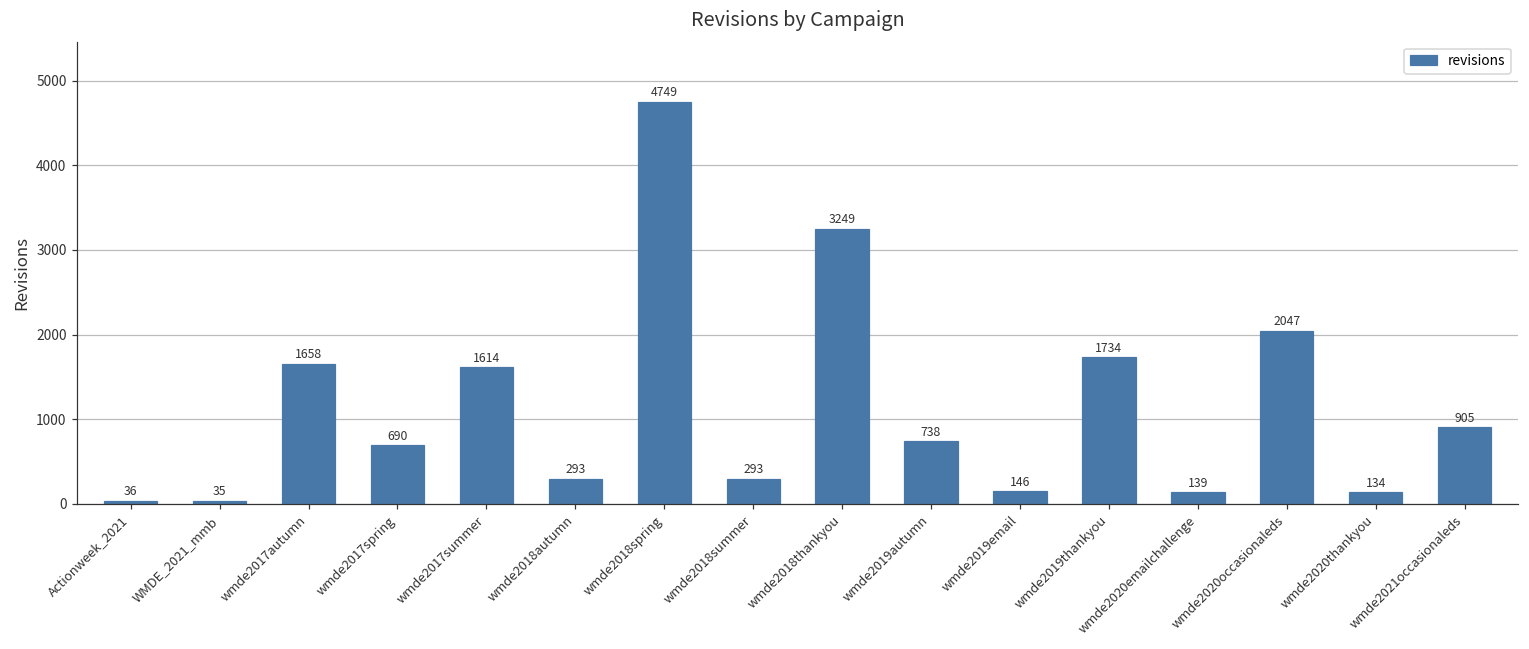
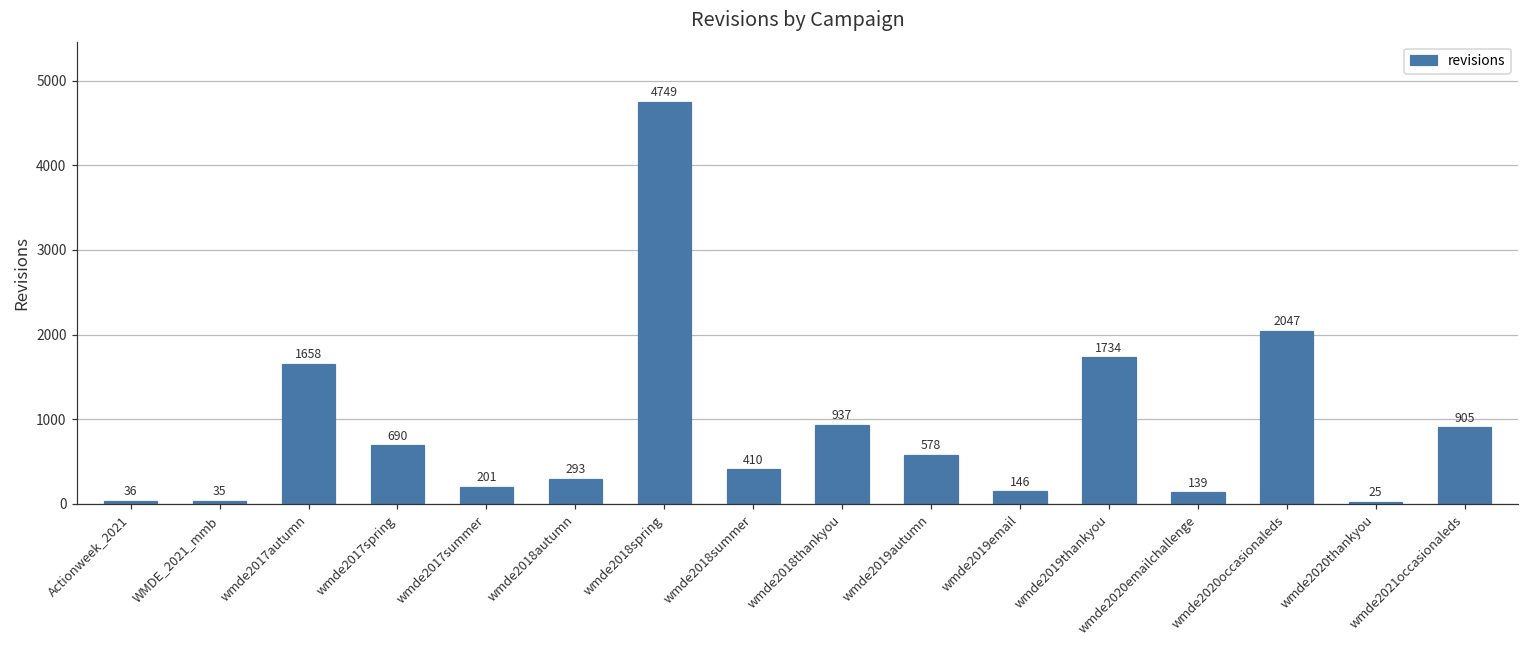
wmde2017summer: 1614 -> 201
wmde2018summer: 293 -> 410
wmde2018thankyou: 3249 -> 937
wmde2019autumn: 738 -> 578
wmde2020thankyou: 134 -> 25
